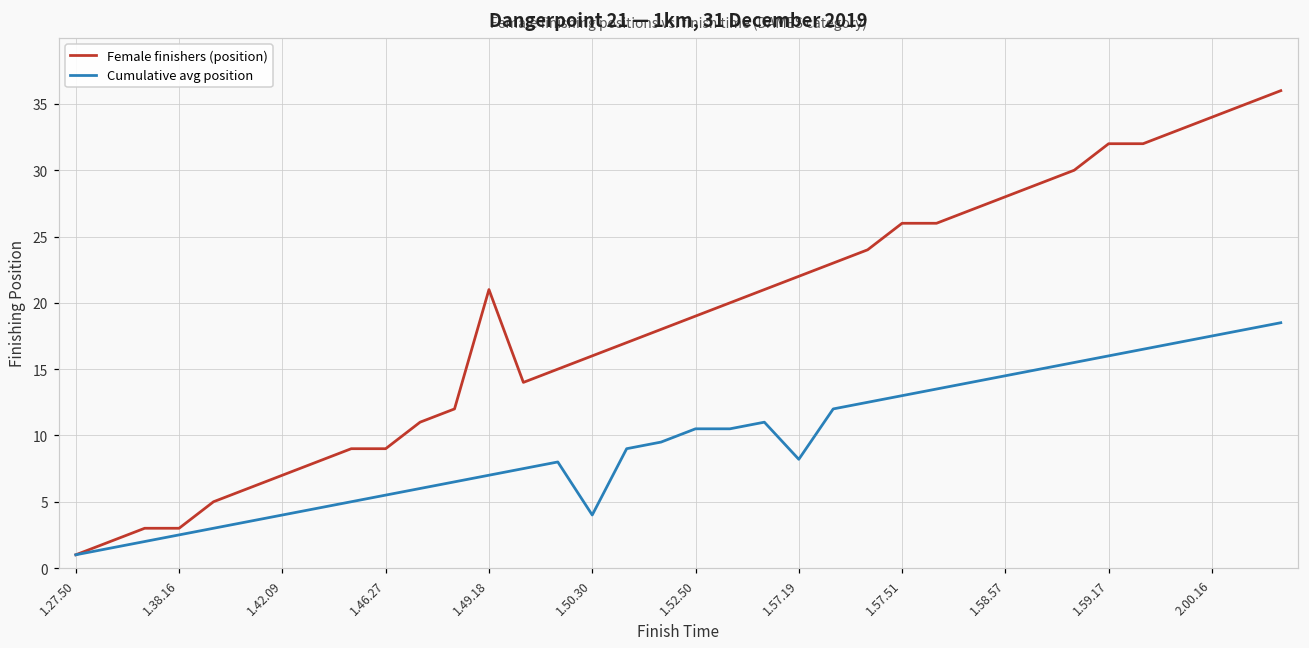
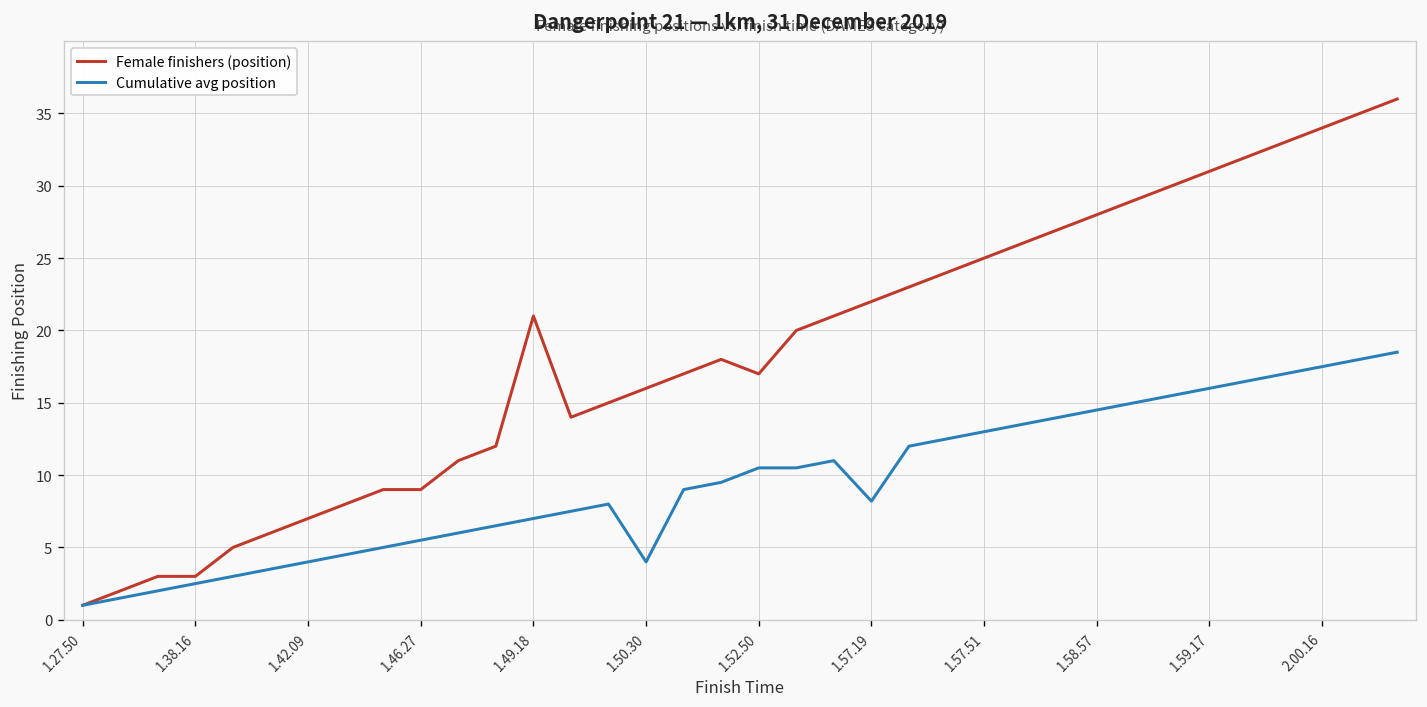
Female finishers (position), 1.52.50: 19 -> 17
Female finishers (position), 1.57.51: 26 -> 25
Female finishers (position), 1.59.17: 32 -> 31
